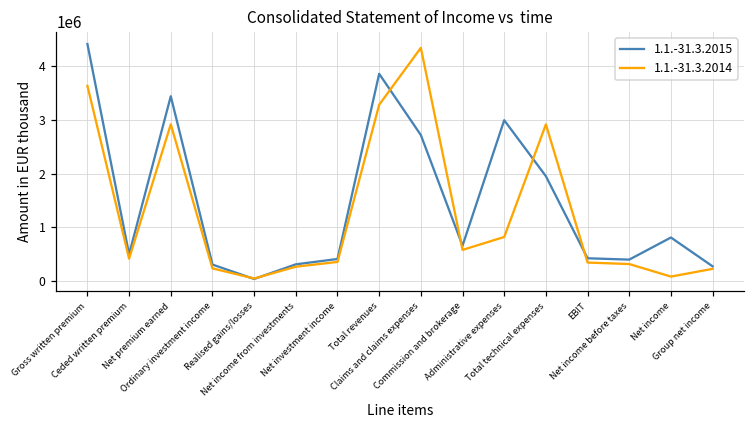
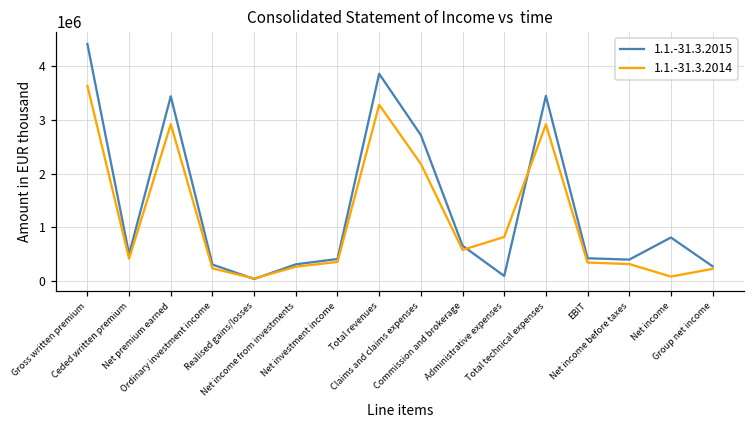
1.1.-31.3.2014, Claims and claims expenses: 4300000 -> 2200000
1.1.-31.3.2015, Administrative expenses: 3000000 -> 100000
1.1.-31.3.2015, Total technical expenses: 2000000 -> 3400000
